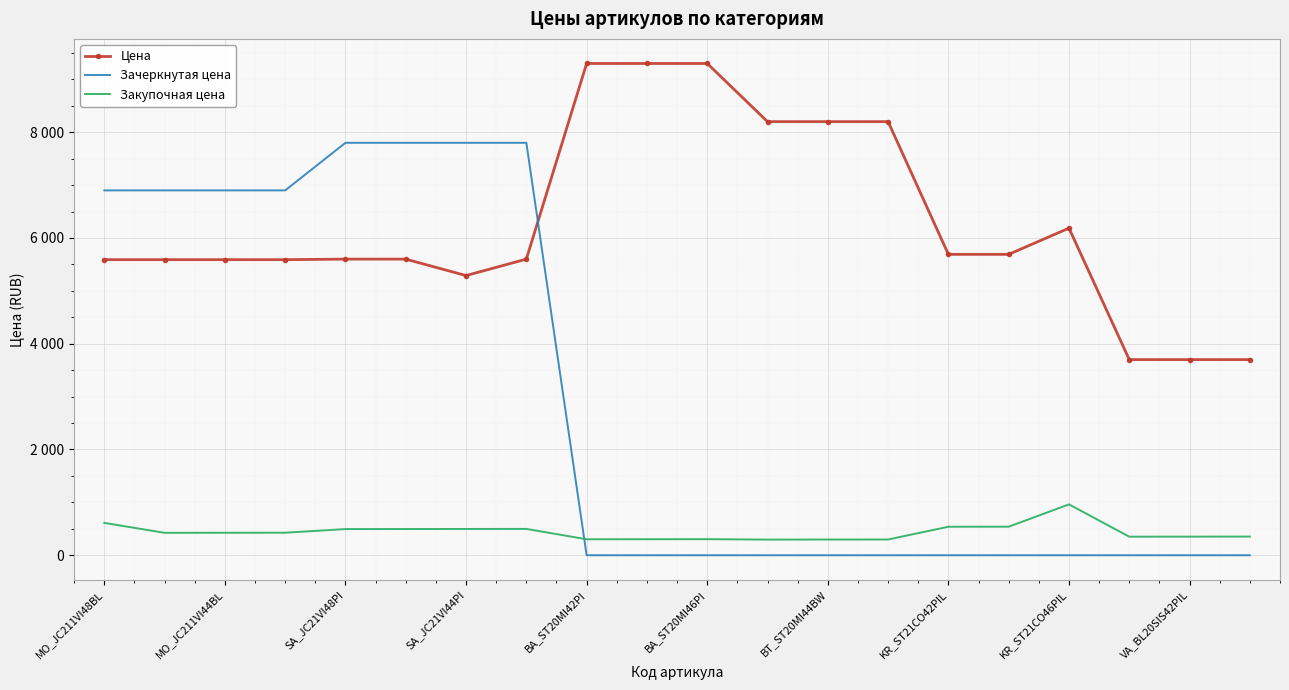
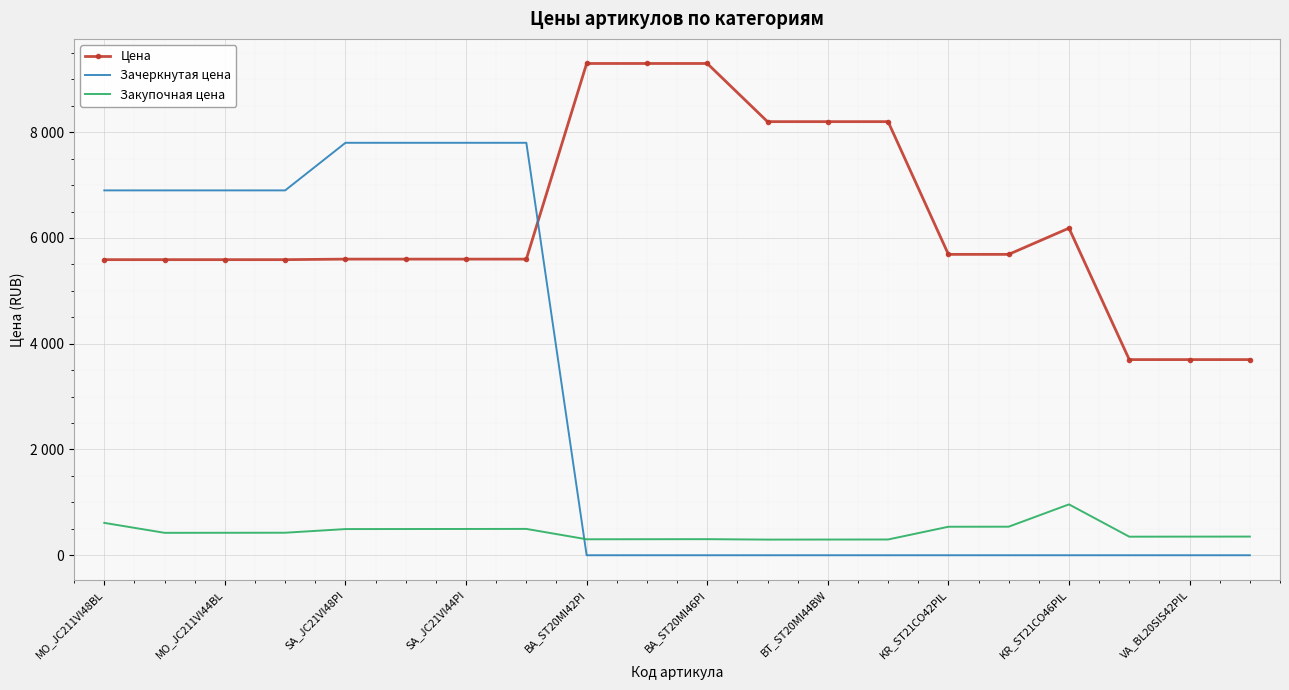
Цена, SA_JC21VI44PI: 5300 -> 5600
